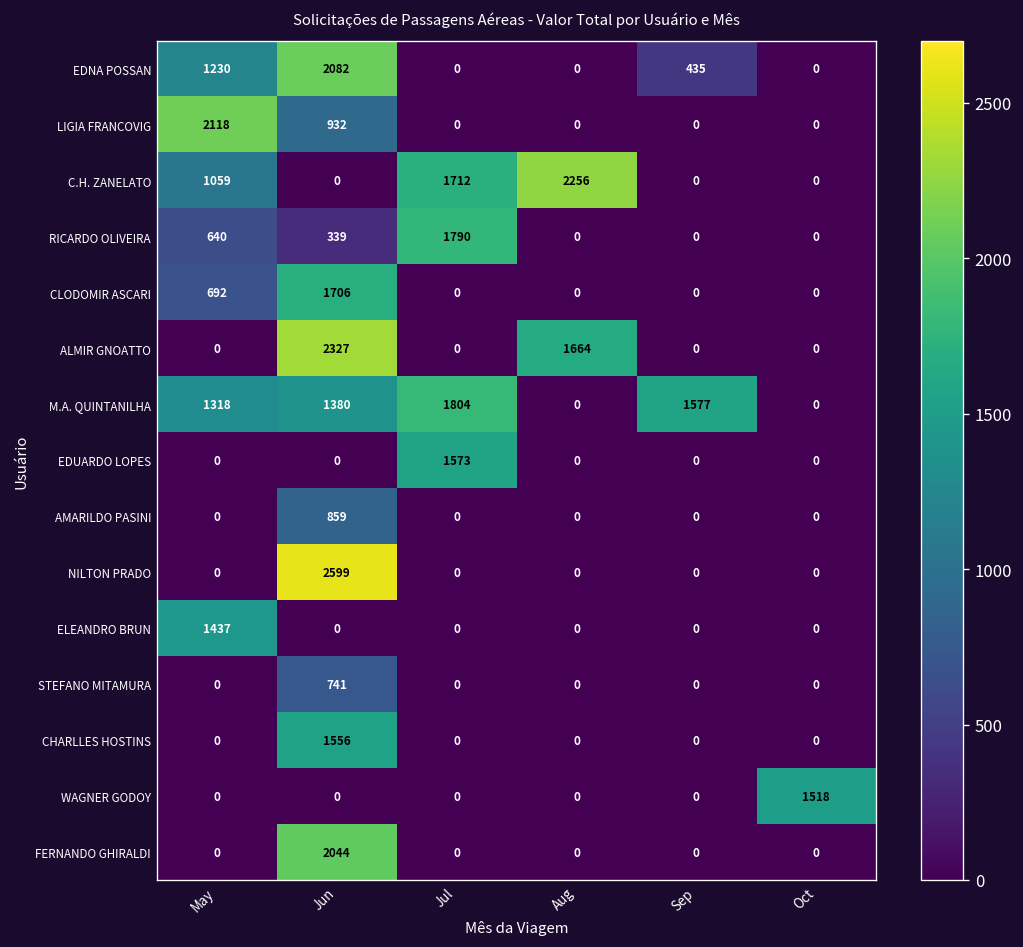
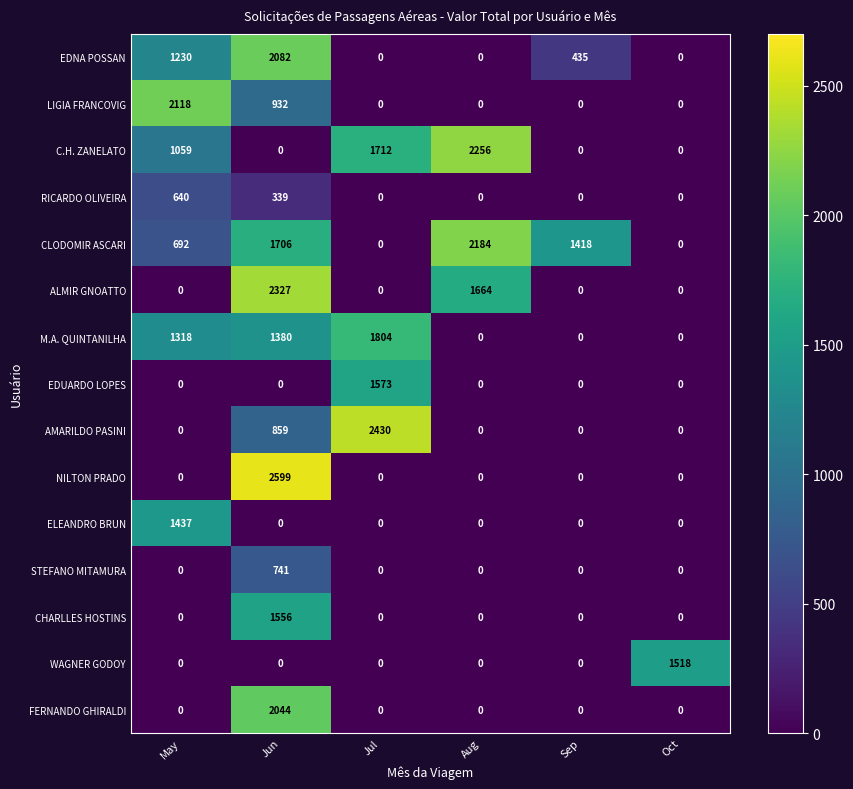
RICARDO OLIVEIRA, Jul: 1790 -> 0
CLODOMIR ASCARI, Aug: 0 -> 2184
CLODOMIR ASCARI, Sep: 0 -> 1418
M.A. QUINTANILHA, Sep: 1577 -> 0
AMARILDO PASINI, Jul: 0 -> 2430
